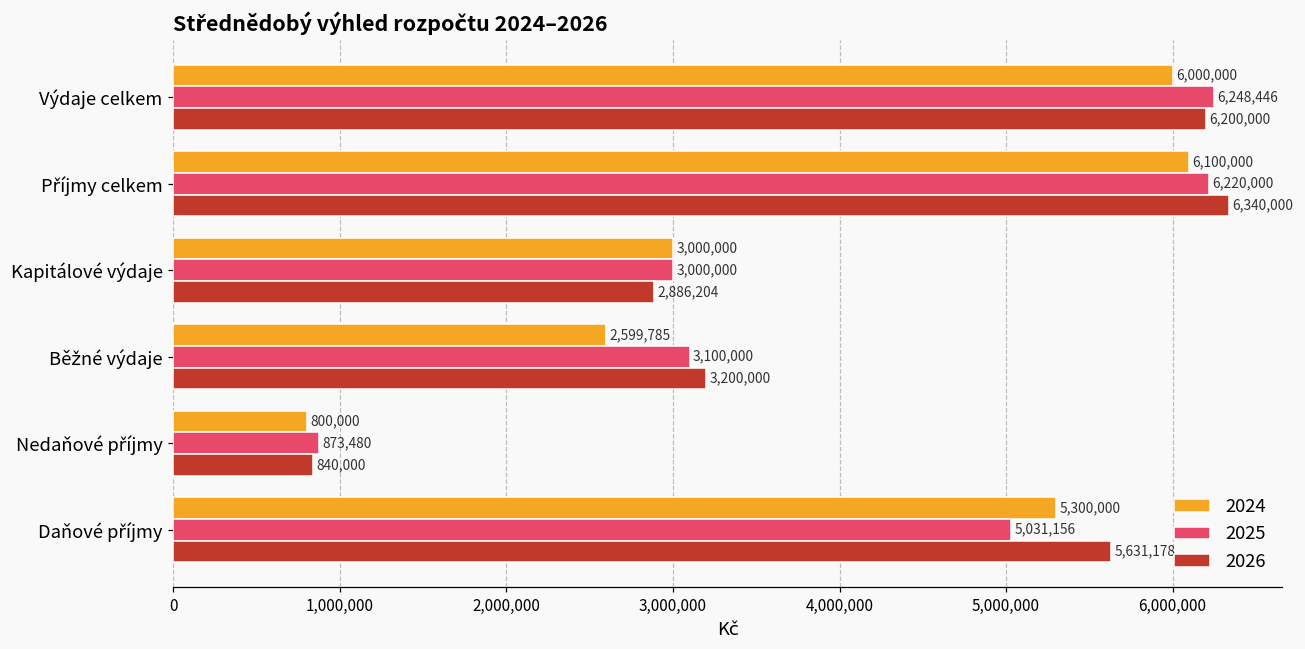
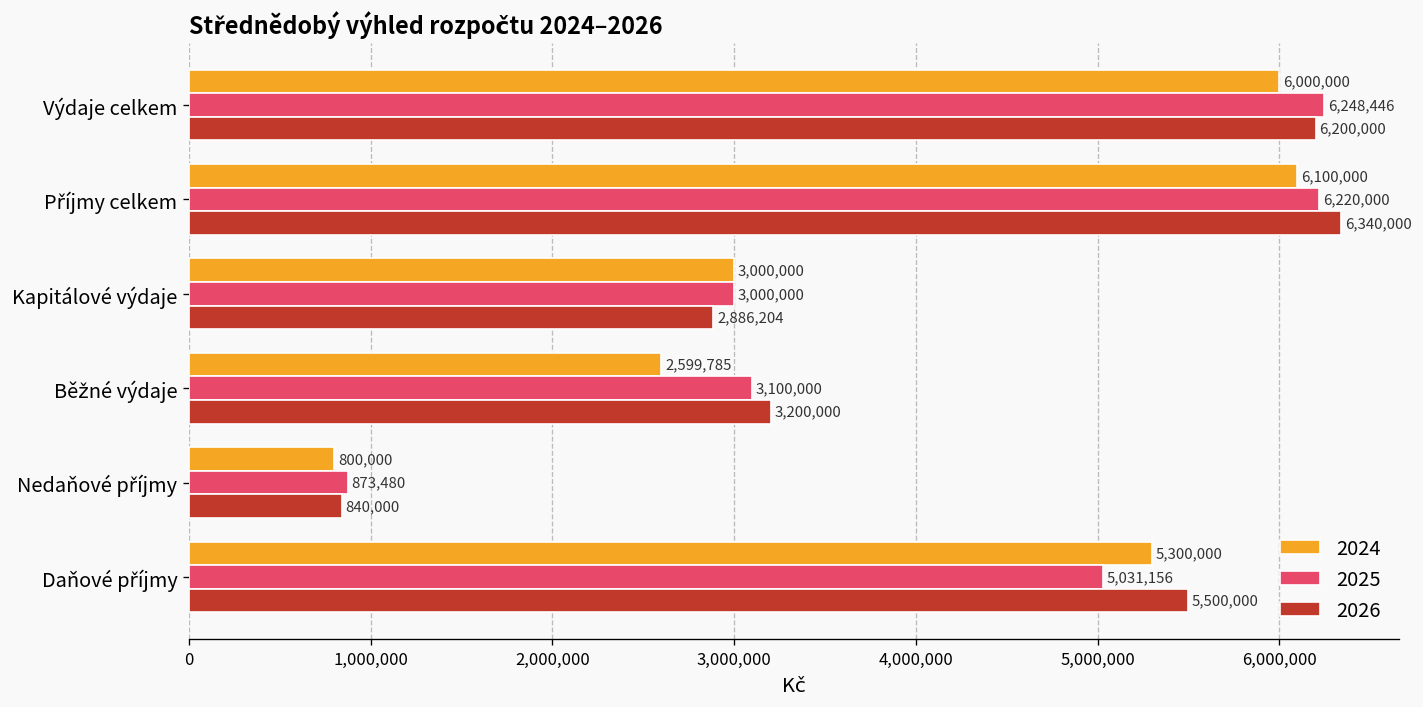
2026, Daňové příjmy: 5,631,178 -> 5,500,000
